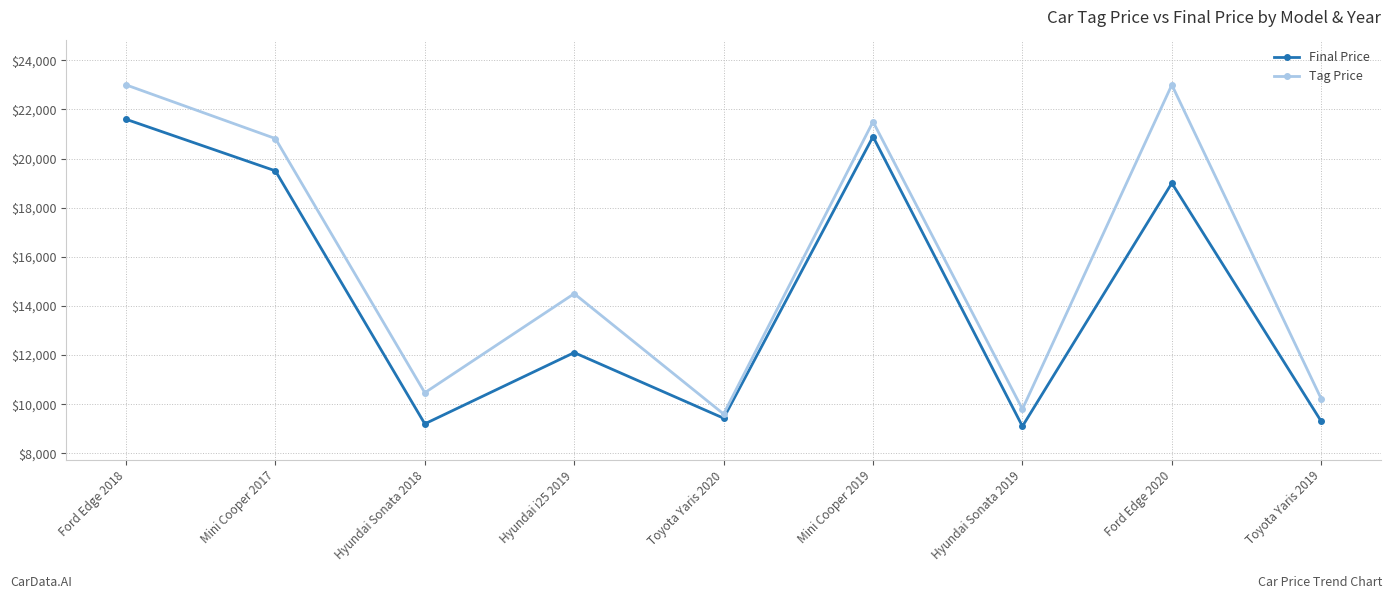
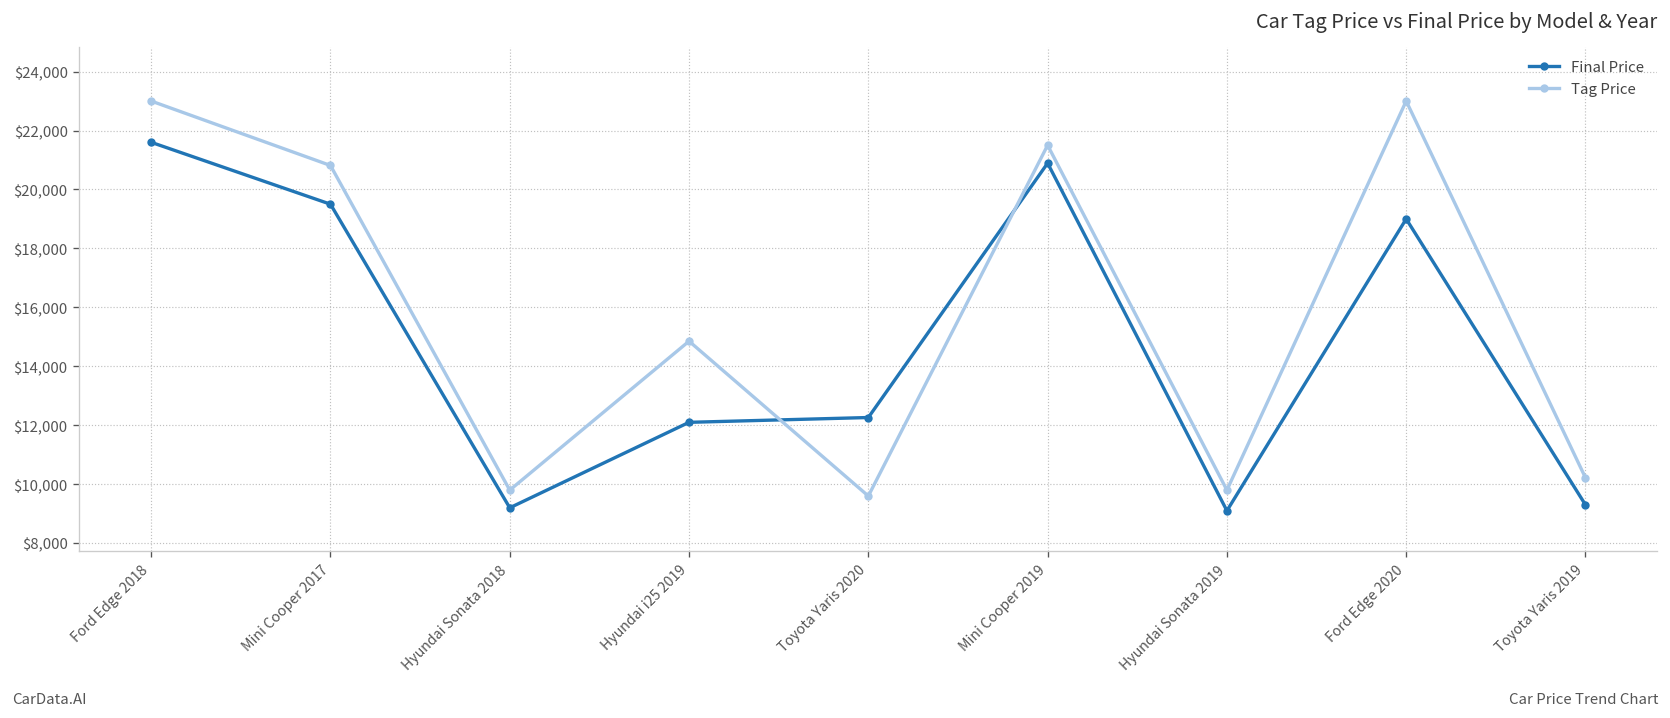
Tag Price, Hyundai Sonata 2018: $10,500 -> $9,800
Tag Price, Hyundai i25 2019: $14,500 -> $14,900
Final Price, Toyota Yaris 2020: $9,400 -> $12,300
